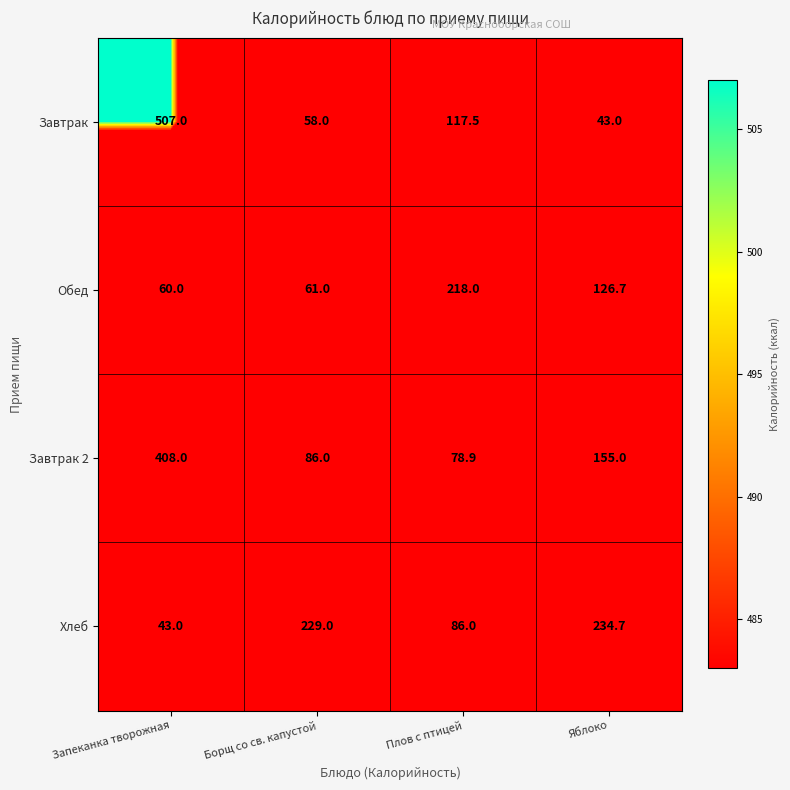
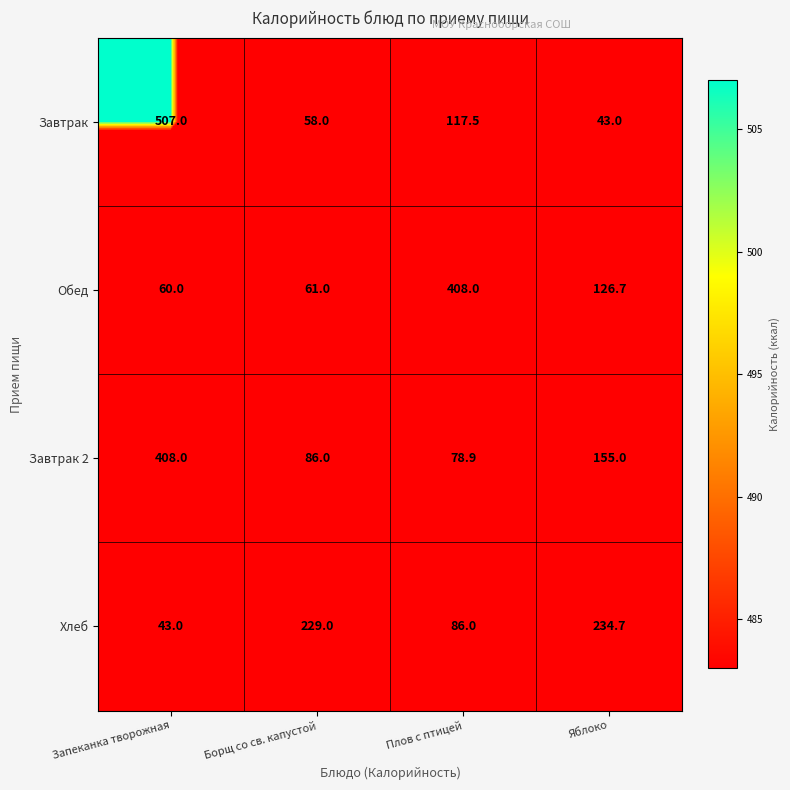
Обед, Плов с птицей: 218.0 -> 408.0
